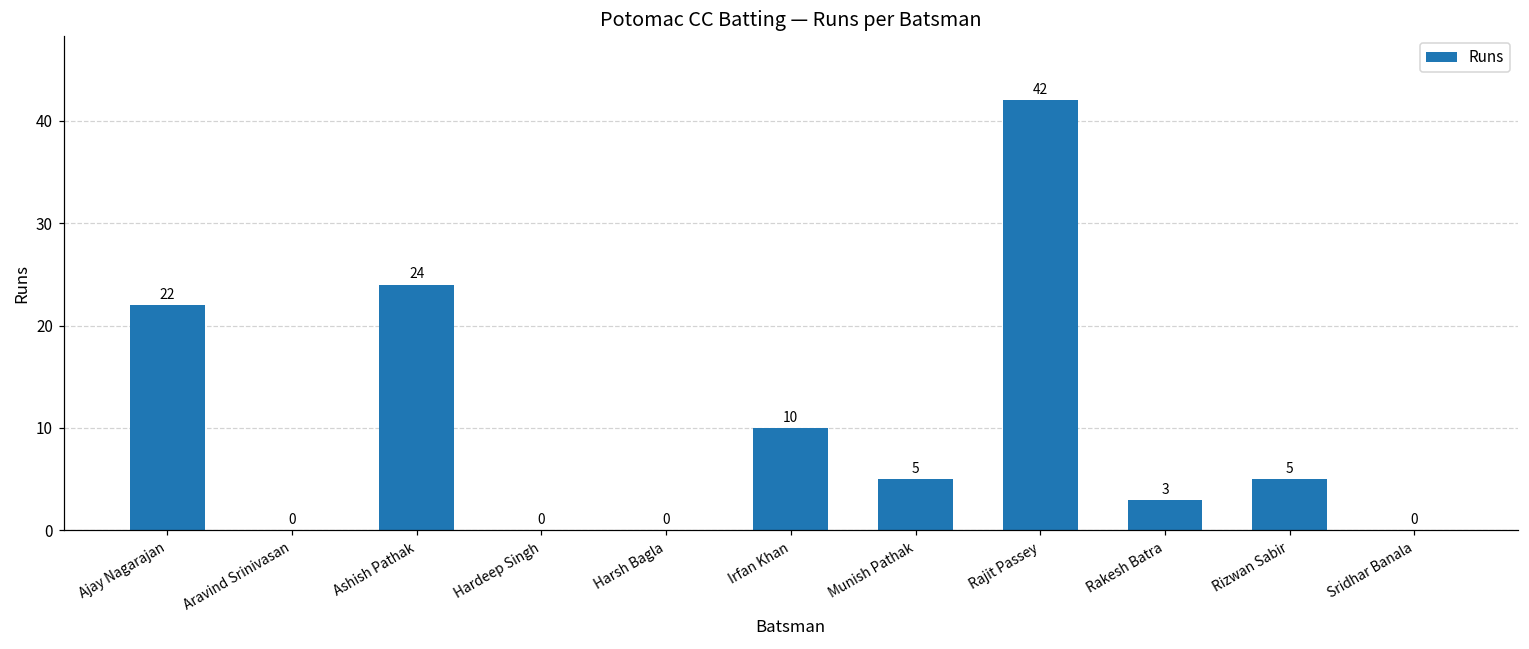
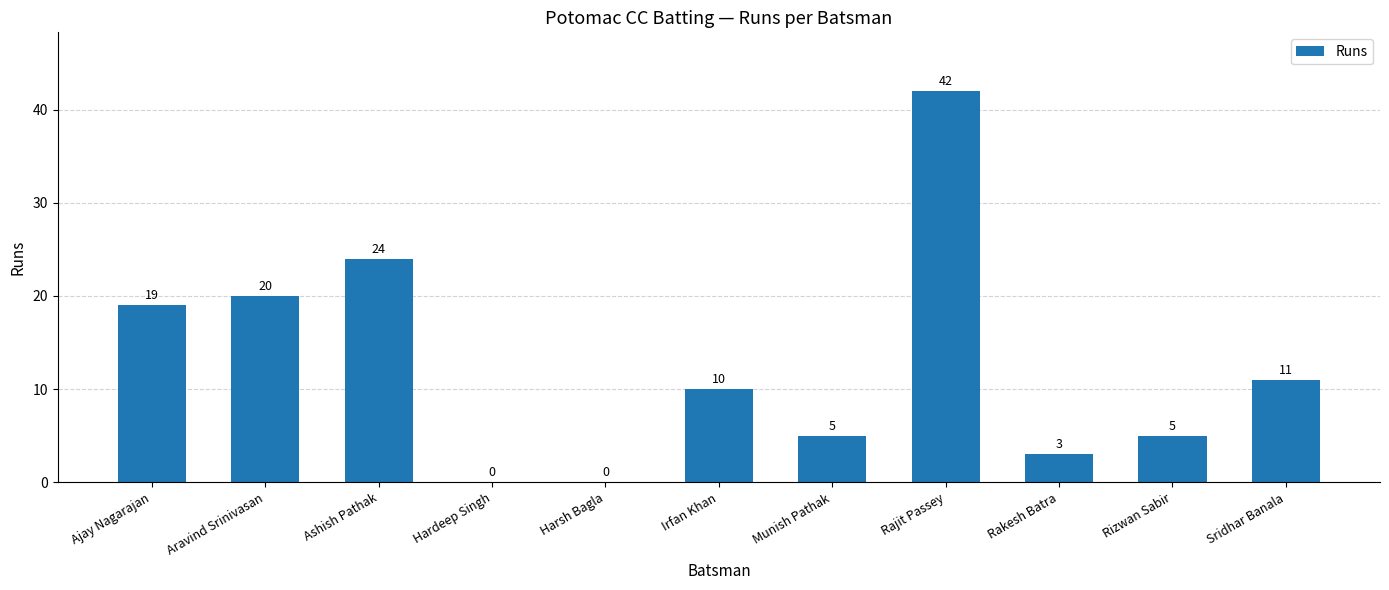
Ajay Nagarajan: 22 -> 19
Aravind Srinivasan: 0 -> 20
Sridhar Banala: 0 -> 11
